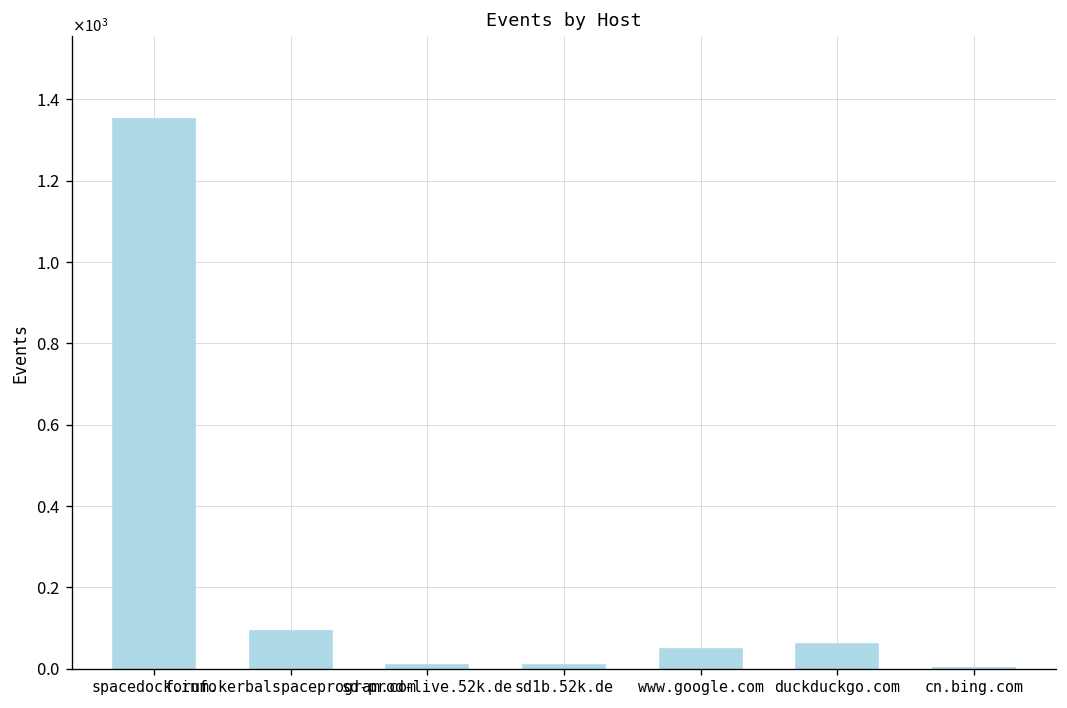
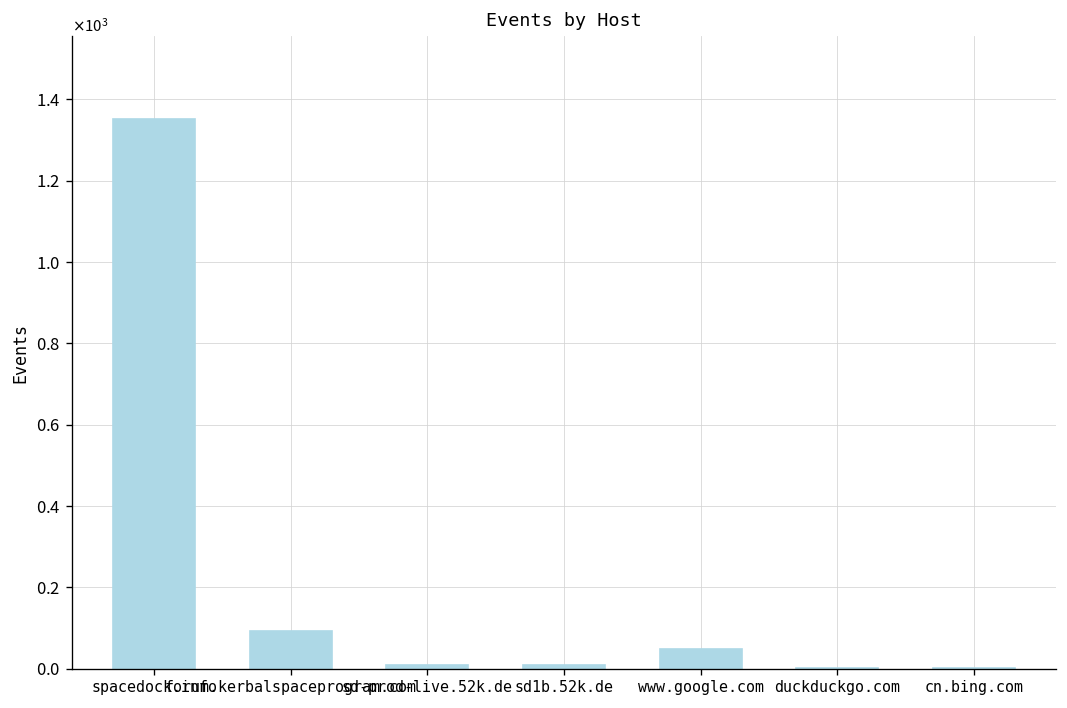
duckduckgo.com: 60 -> 0
